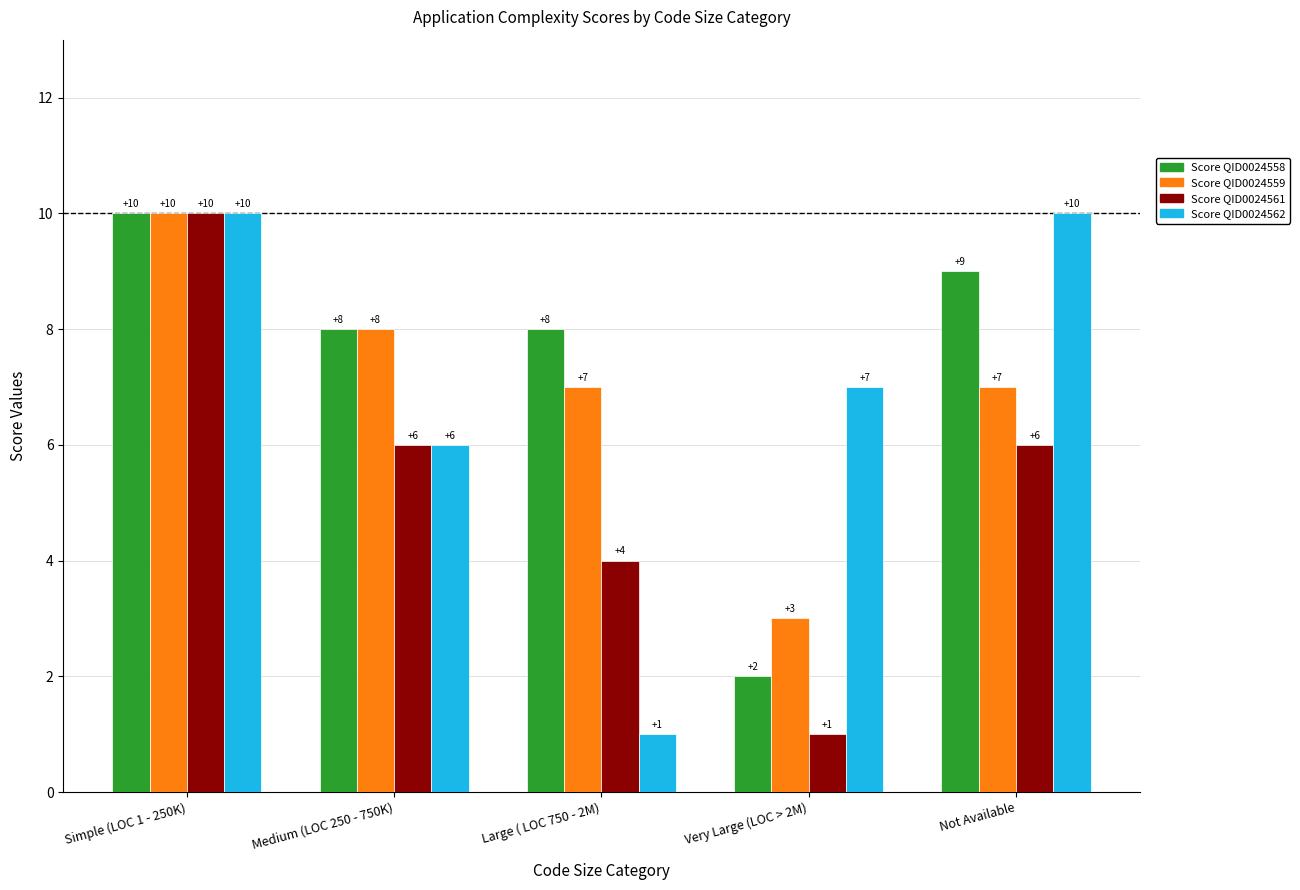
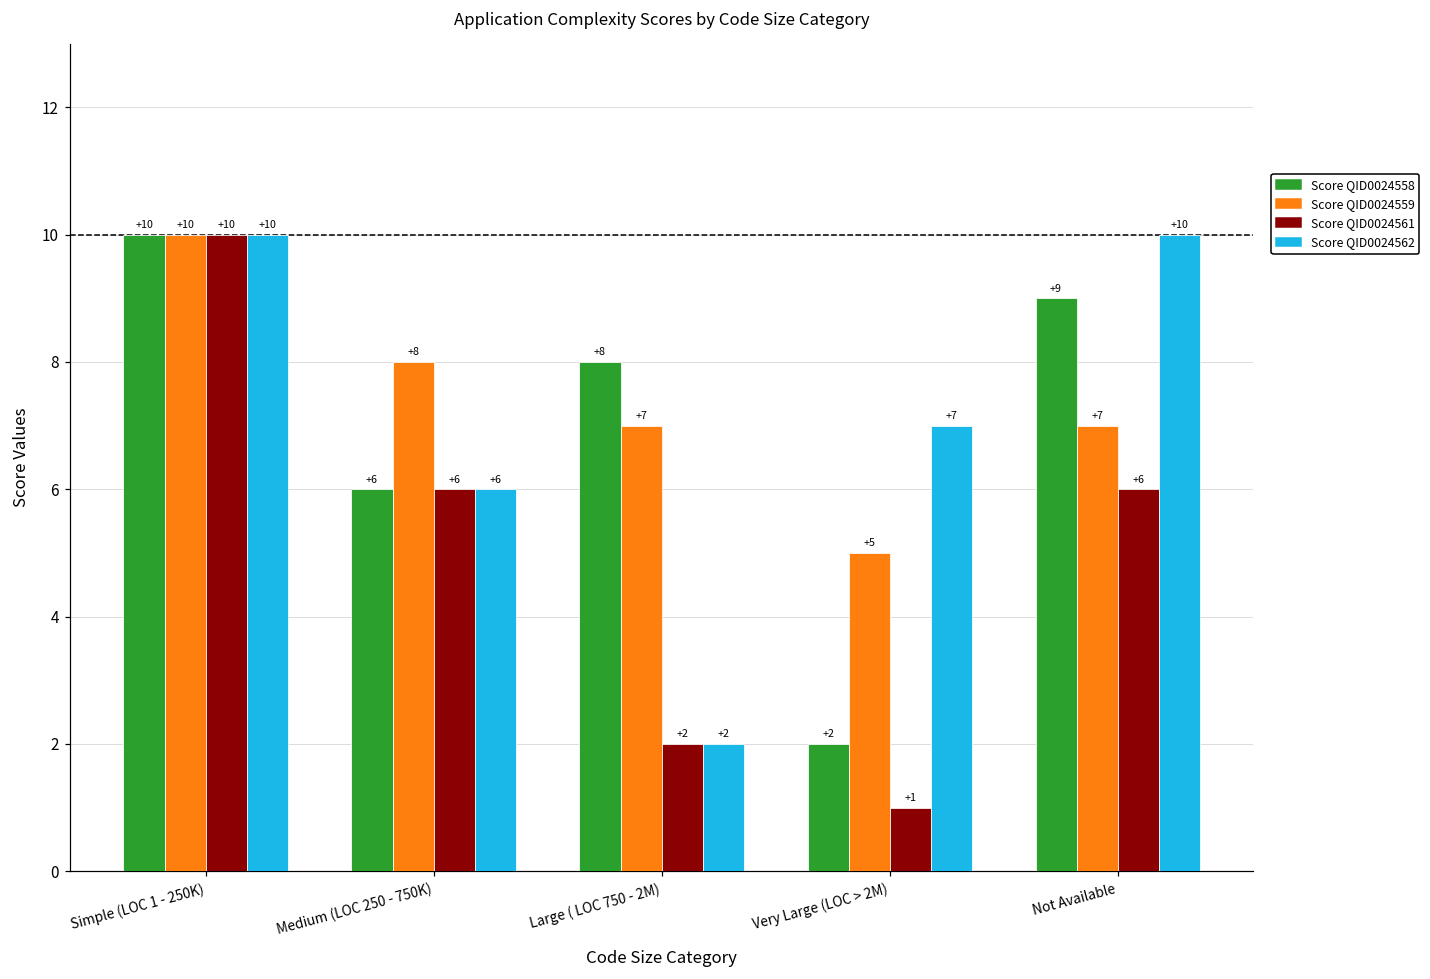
Score QID0024558, Medium (LOC 250 - 750K): +8 -> +6
Score QID0024561, Large ( LOC 750 - 2M): +4 -> +2
Score QID0024562, Large ( LOC 750 - 2M): +1 -> +2
Score QID0024559, Very Large (LOC > 2M): +3 -> +5
